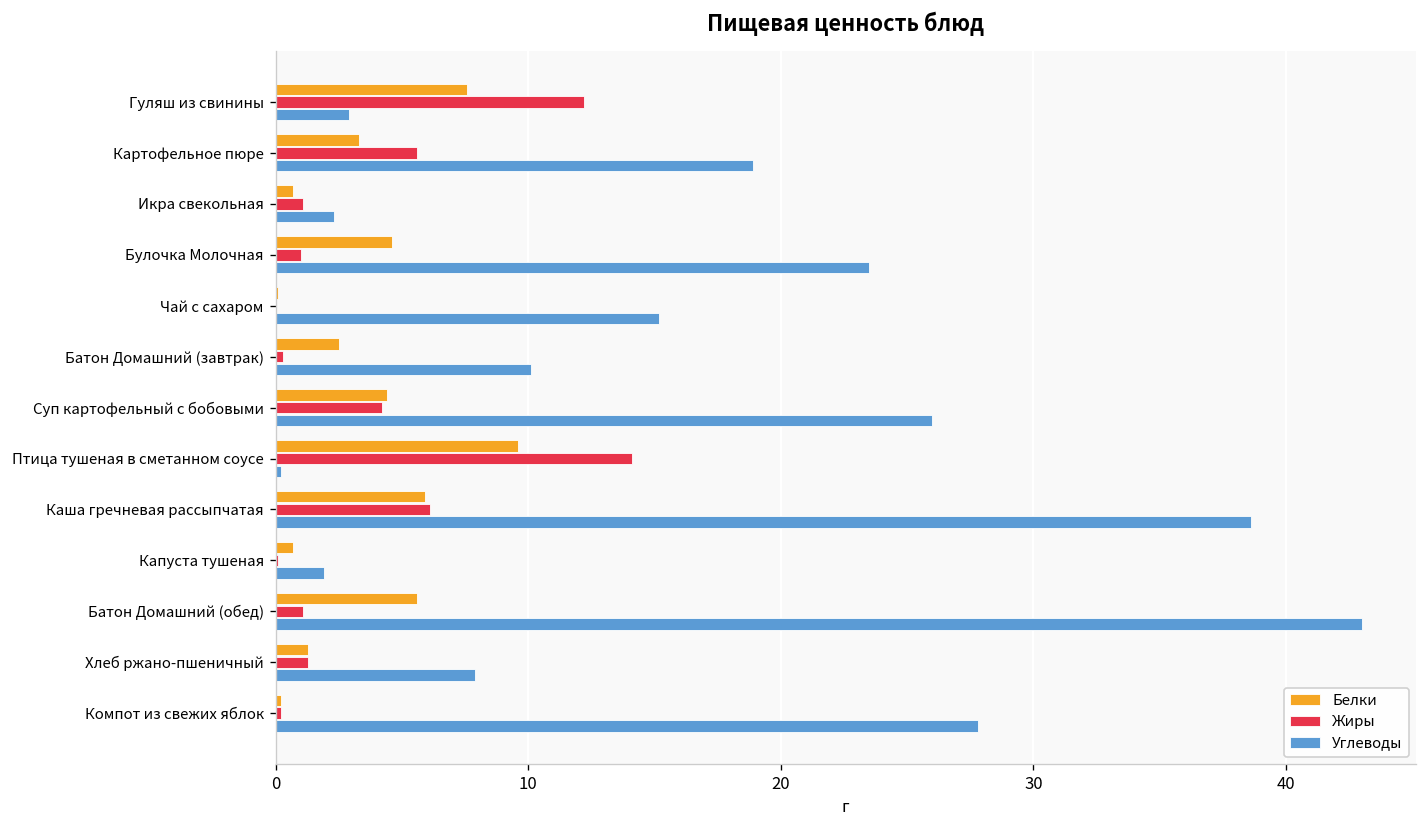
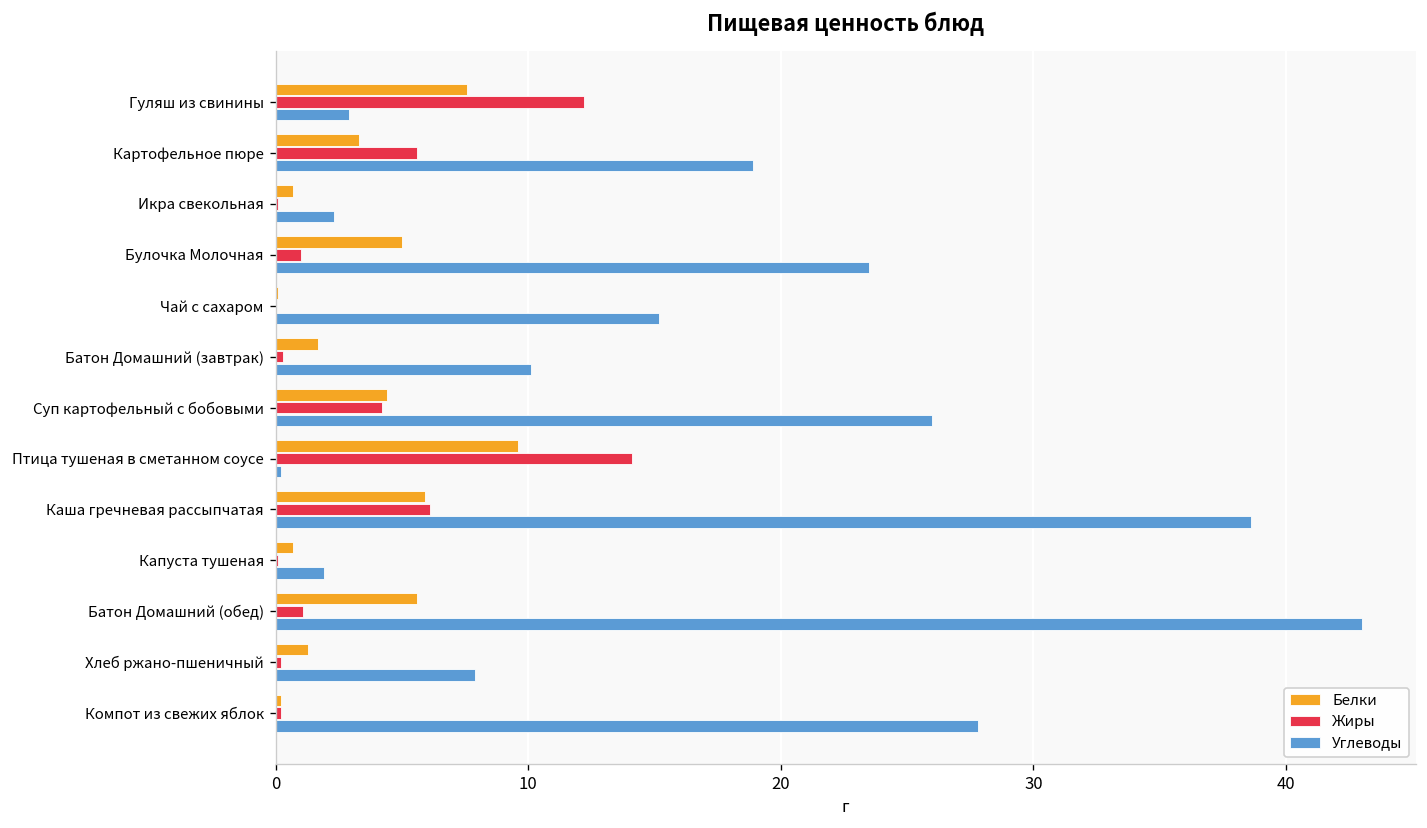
Жиры, Икра свекольная: 1.1 -> 0.1
Белки, Булочка Молочная: 4.6 -> 5.0
Белки, Батон Домашний (завтрак): 2.5 -> 1.7
Жиры, Хлеб ржано-пшеничный: 1.3 -> 0.2
